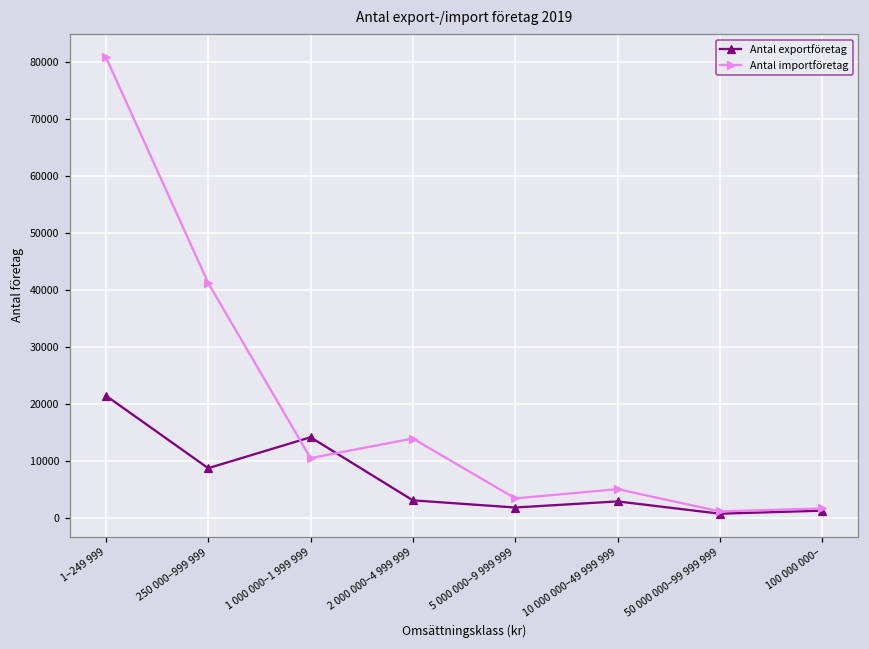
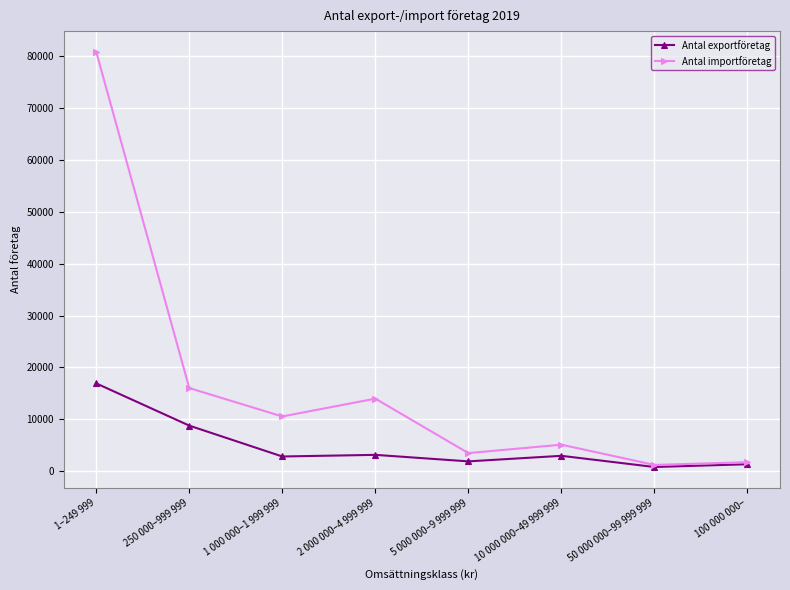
Antal exportföretag, 1–249 999: 21000 -> 17000
Antal importföretag, 250 000–999 999: 41000 -> 16000
Antal exportföretag, 1 000 000–1 999 999: 14000 -> 3000
